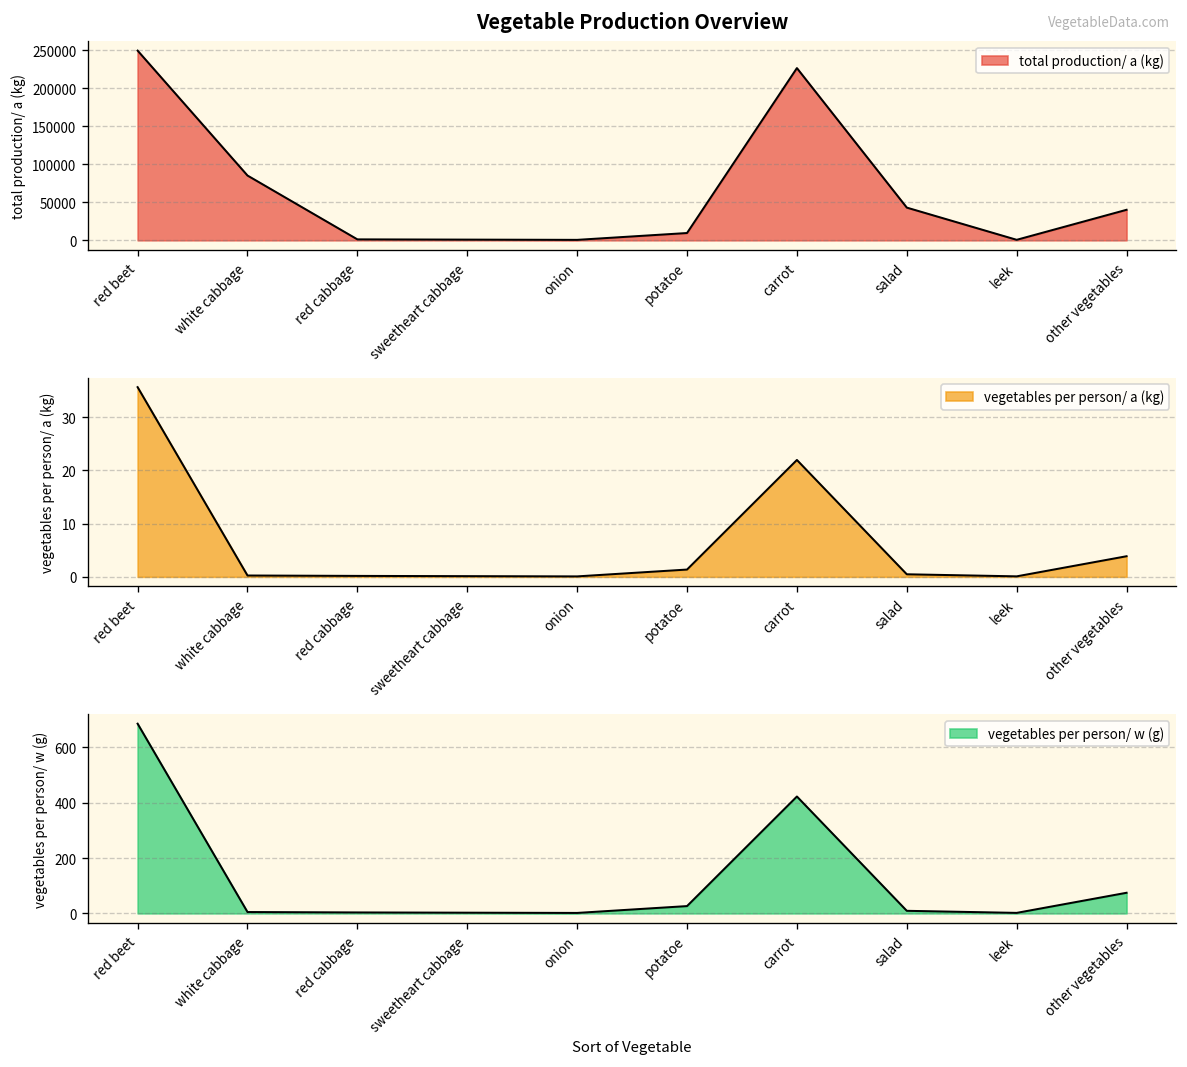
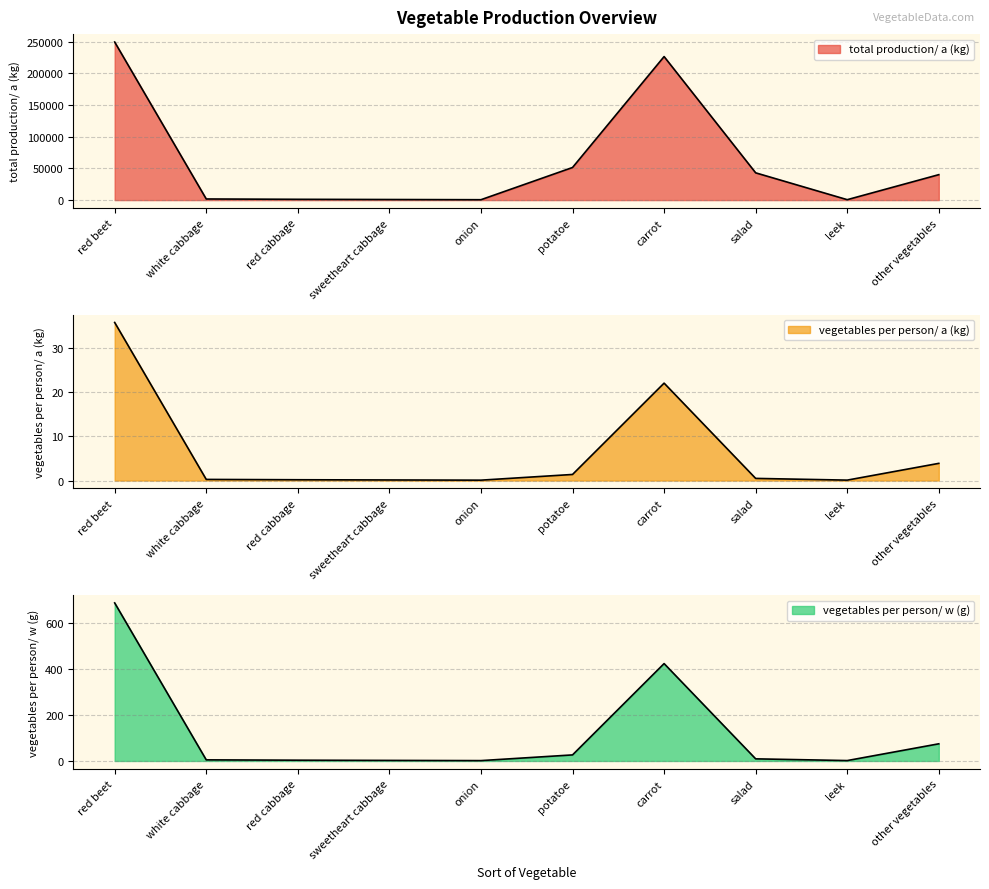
Vegetable Production Overview, white cabbage: 90000 -> 0
Vegetable Production Overview, potatoe: 10000 -> 50000
